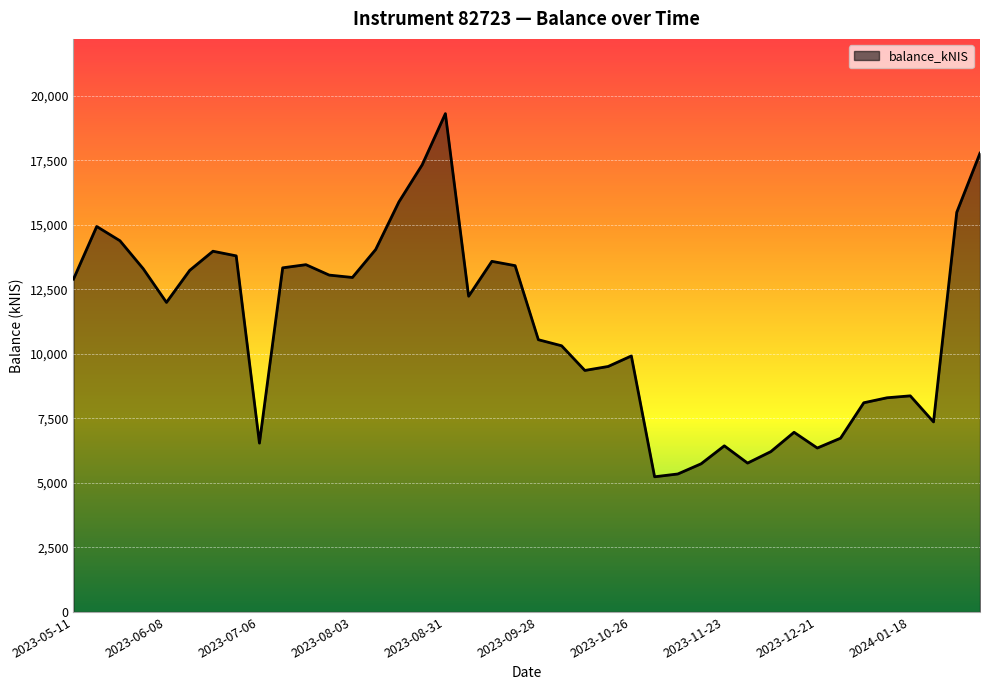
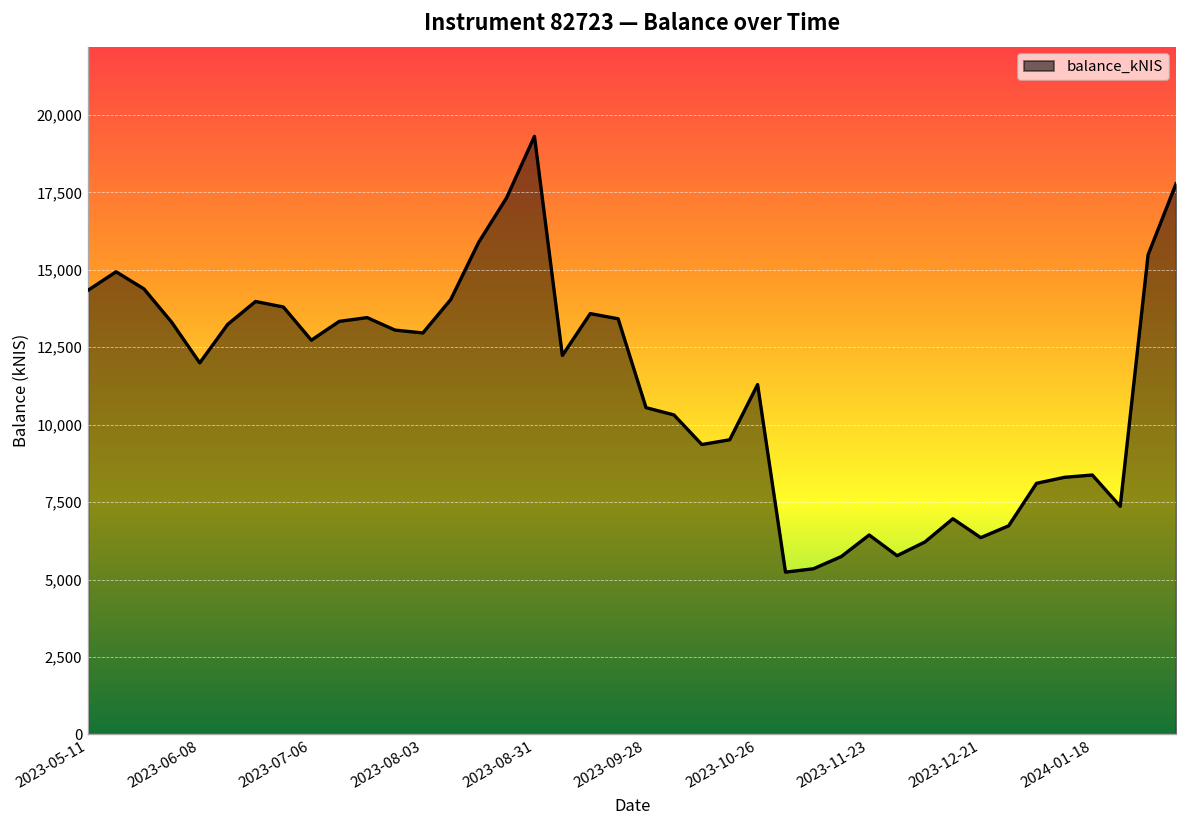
2023-05-11: 12,900 -> 14,300
2023-07-06: 6,500 -> 12,700
2023-10-26: 9,900 -> 11,300
